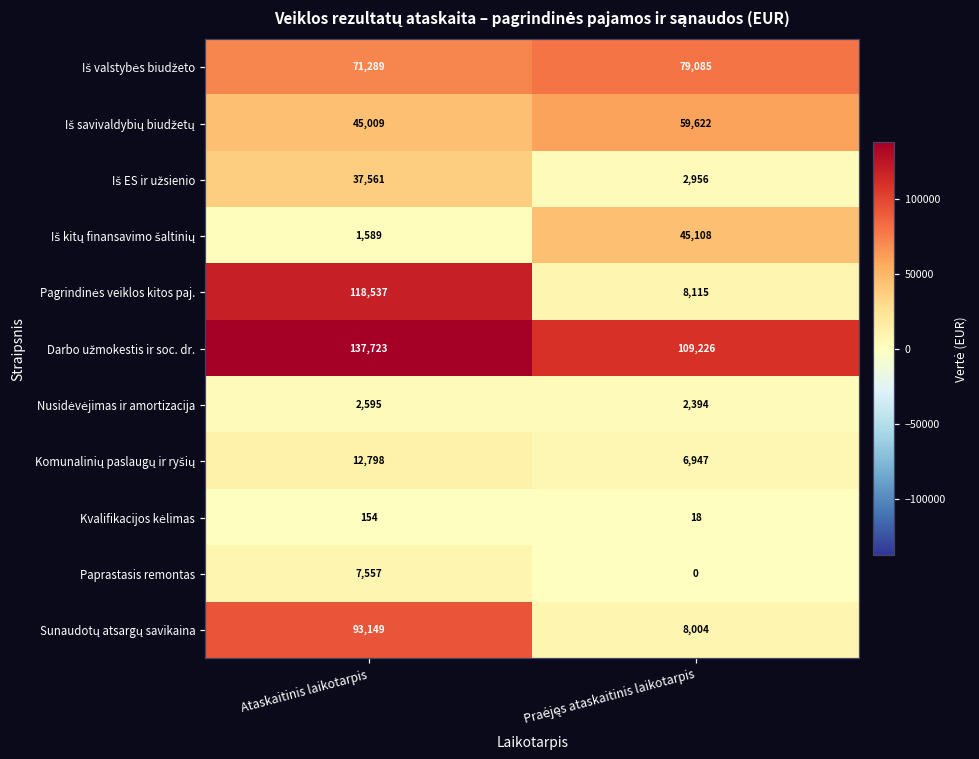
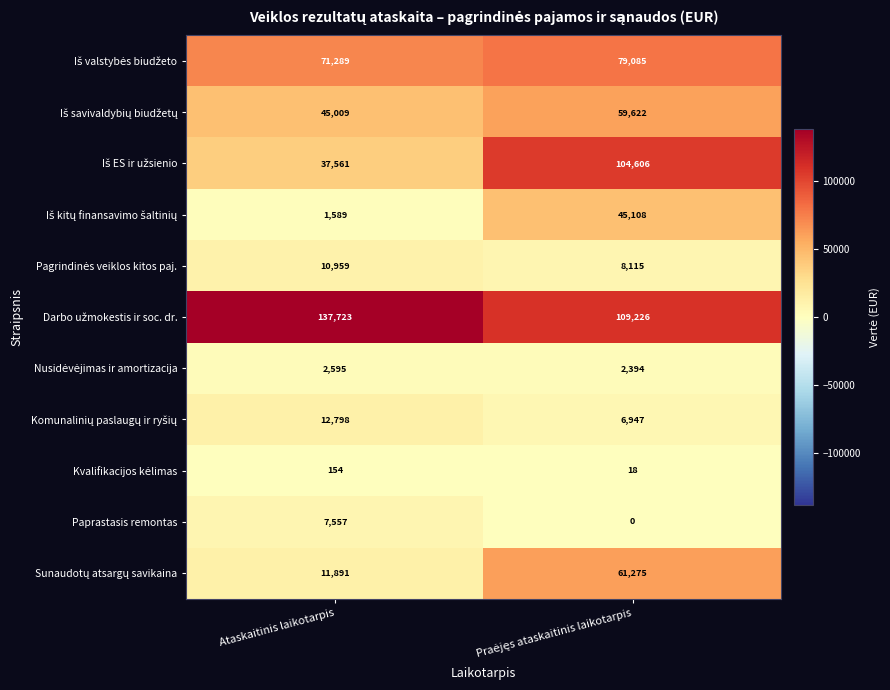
Iš ES ir užsienio, Praėjęs ataskaitinis laikotarpis: 2,956 -> 104,606
Pagrindinės veiklos kitos paj., Ataskaitinis laikotarpis: 118,537 -> 10,959
Sunaudotų atsargų savikaina, Ataskaitinis laikotarpis: 93,149 -> 11,891
Sunaudotų atsargų savikaina, Praėjęs ataskaitinis laikotarpis: 8,004 -> 61,275
